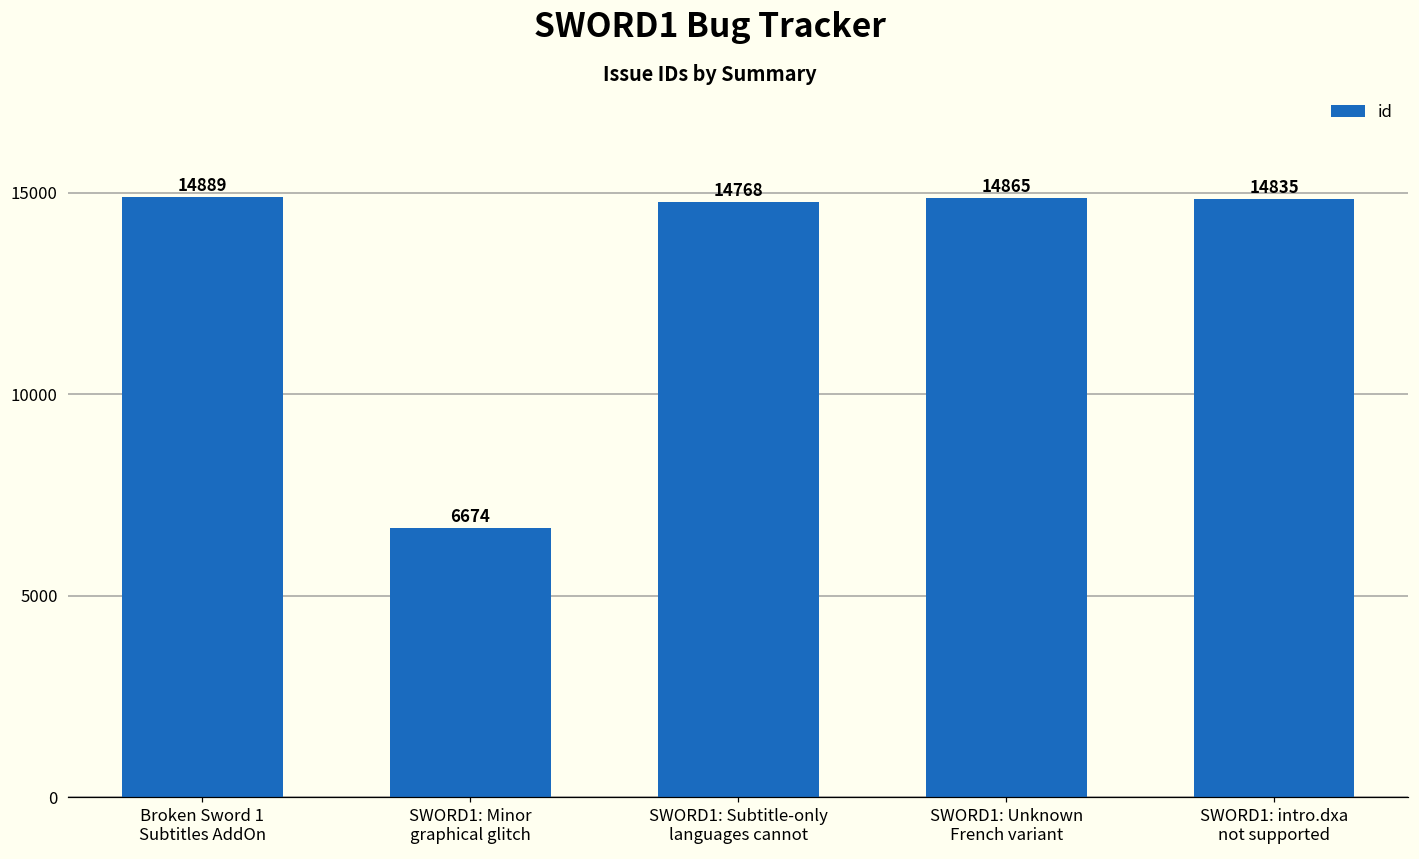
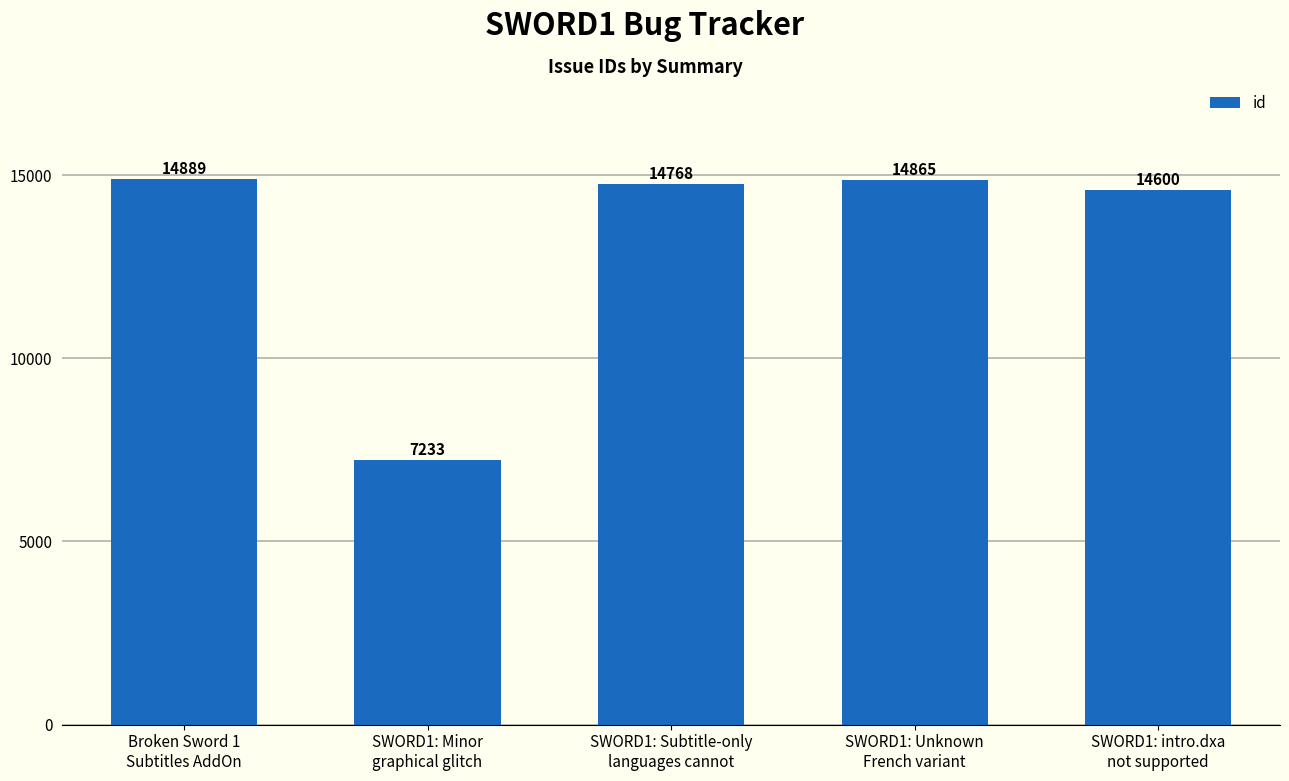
SWORD1: Minor graphical glitch: 6674 -> 7233
SWORD1: intro.dxa not supported: 14835 -> 14600
